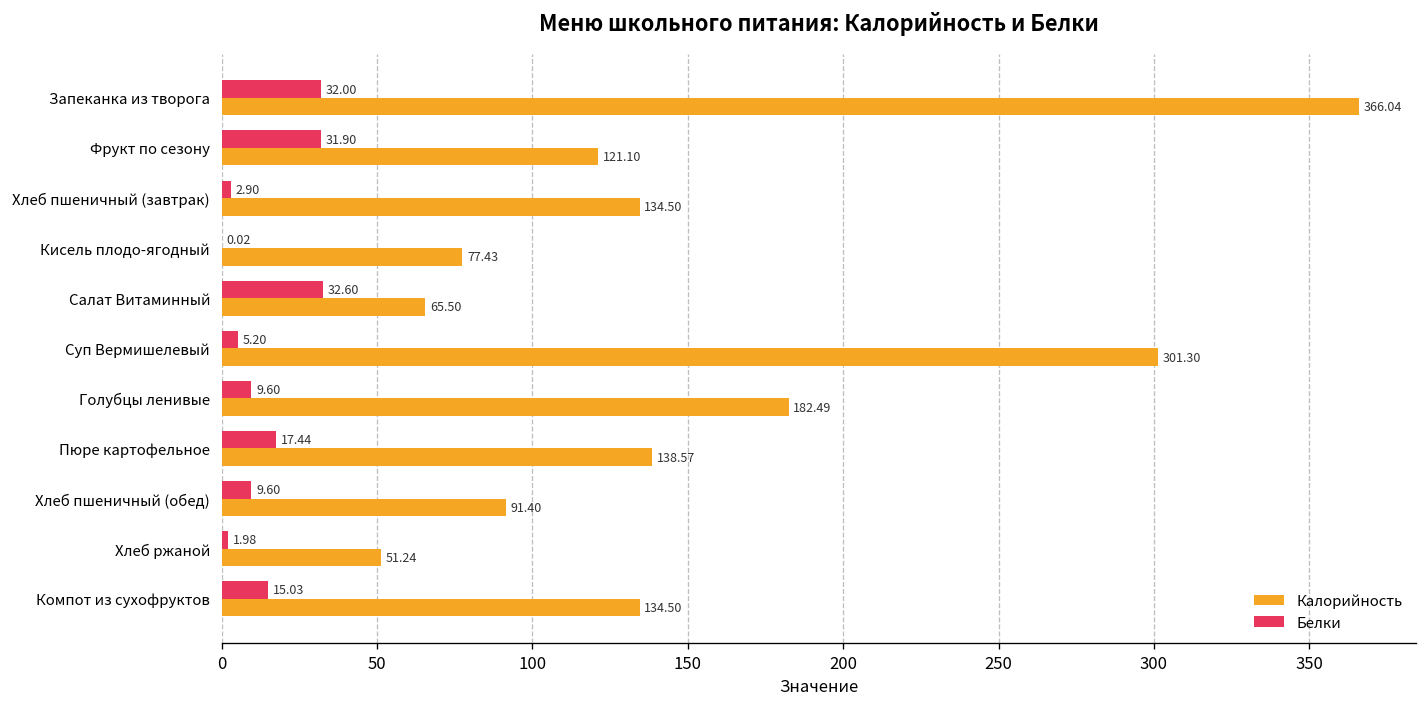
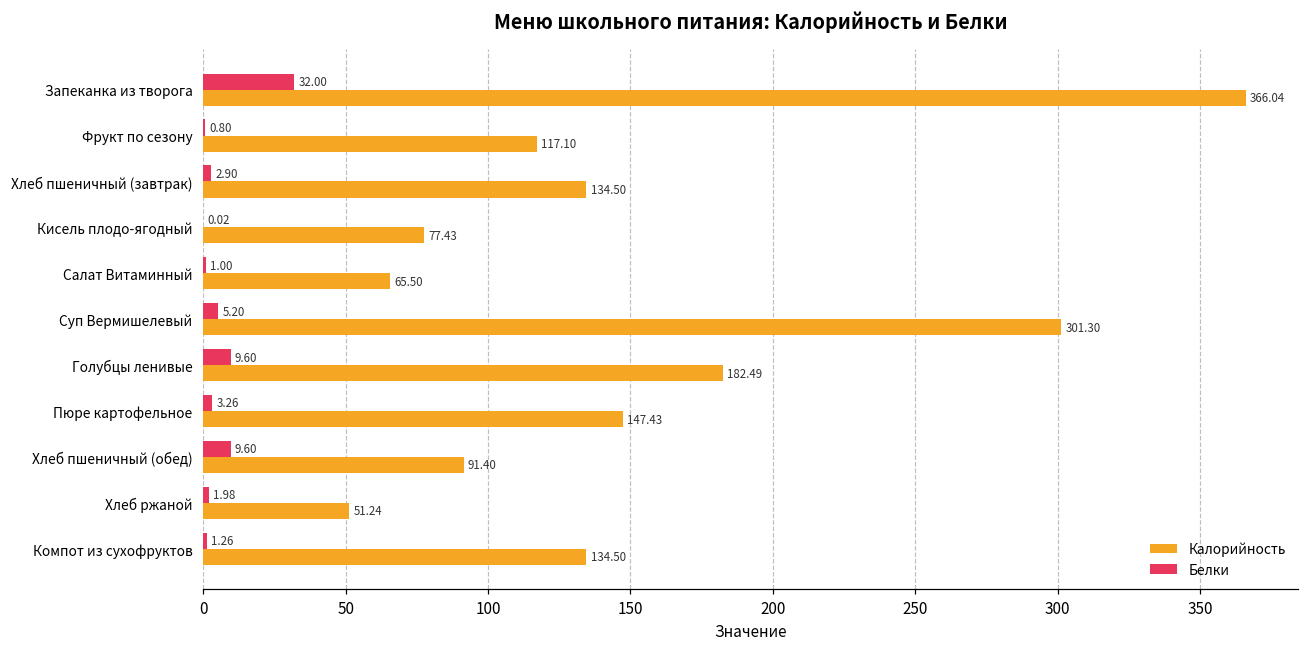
Белки, Фрукт по сезону: 31.90 -> 0.80
Калорийность, Фрукт по сезону: 121.10 -> 117.10
Белки, Салат Витаминный: 32.60 -> 1.00
Белки, Пюре картофельное: 17.44 -> 3.26
Калорийность, Пюре картофельное: 138.57 -> 147.43
Белки, Компот из сухофруктов: 15.03 -> 1.26
